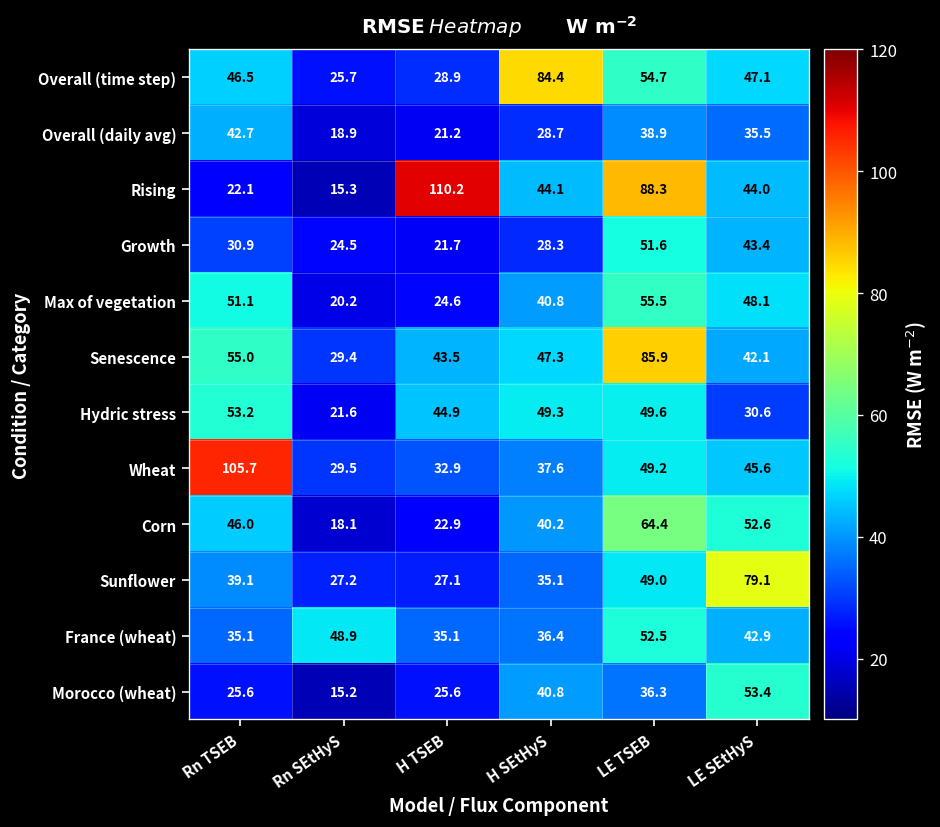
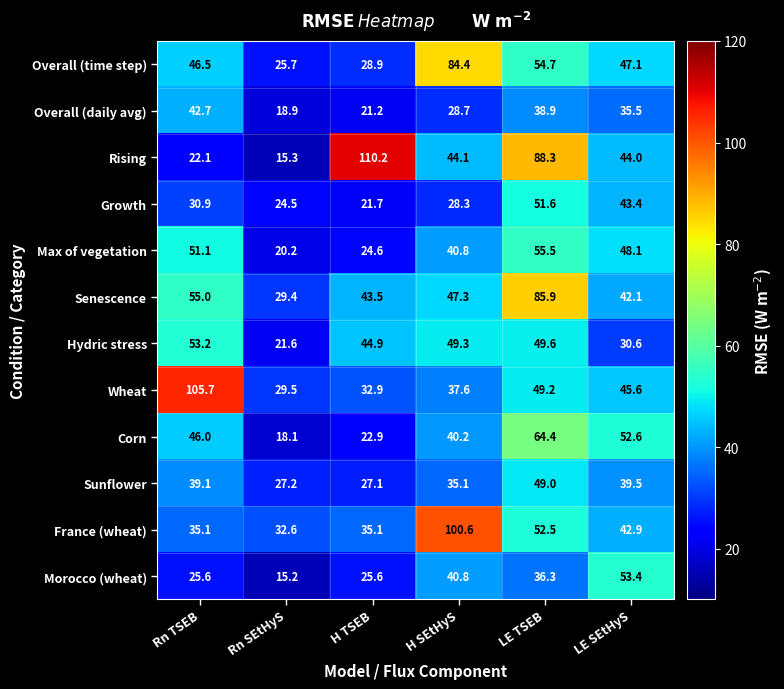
Sunflower, LE SEtHyS: 79.1 -> 39.5
France (wheat), Rn SEtHyS: 48.9 -> 32.6
France (wheat), H SEtHyS: 36.4 -> 100.6
